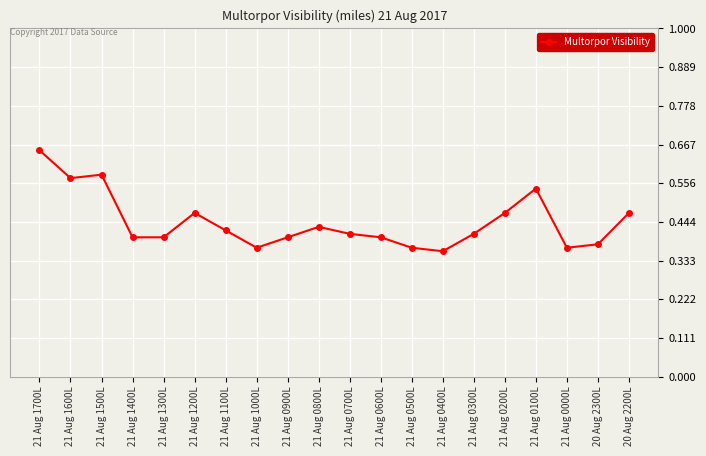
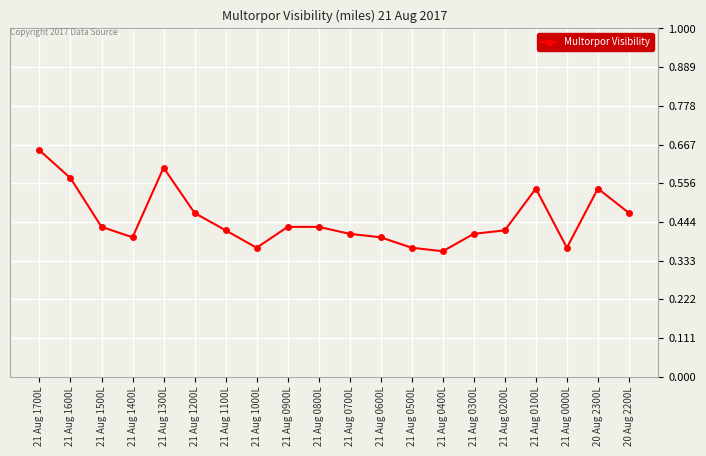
21 Aug 1500L: 0.58 -> 0.43
21 Aug 1300L: 0.4 -> 0.6
21 Aug 0900L: 0.40 -> 0.43
21 Aug 0200L: 0.47 -> 0.42
20 Aug 2300L: 0.38 -> 0.54
